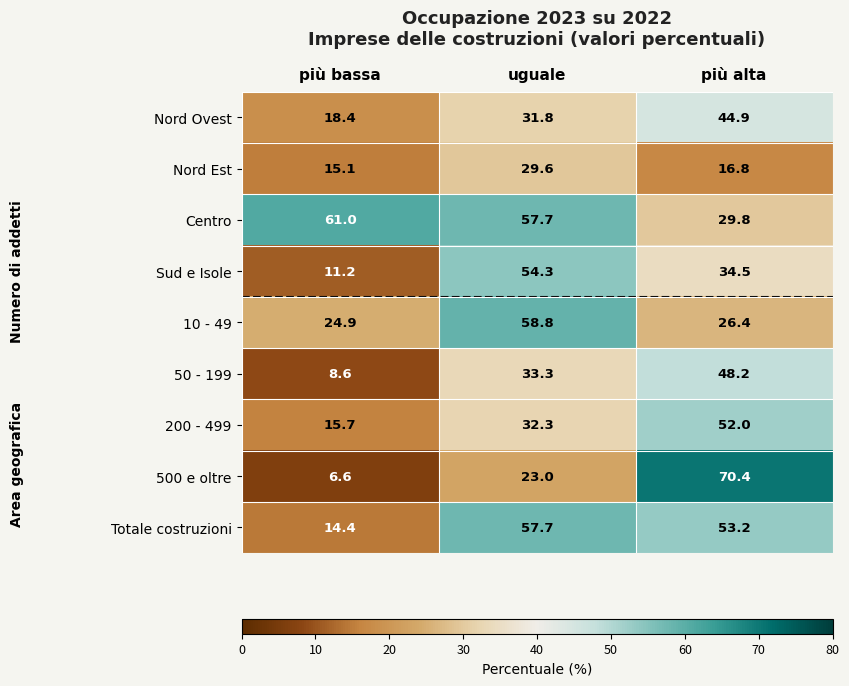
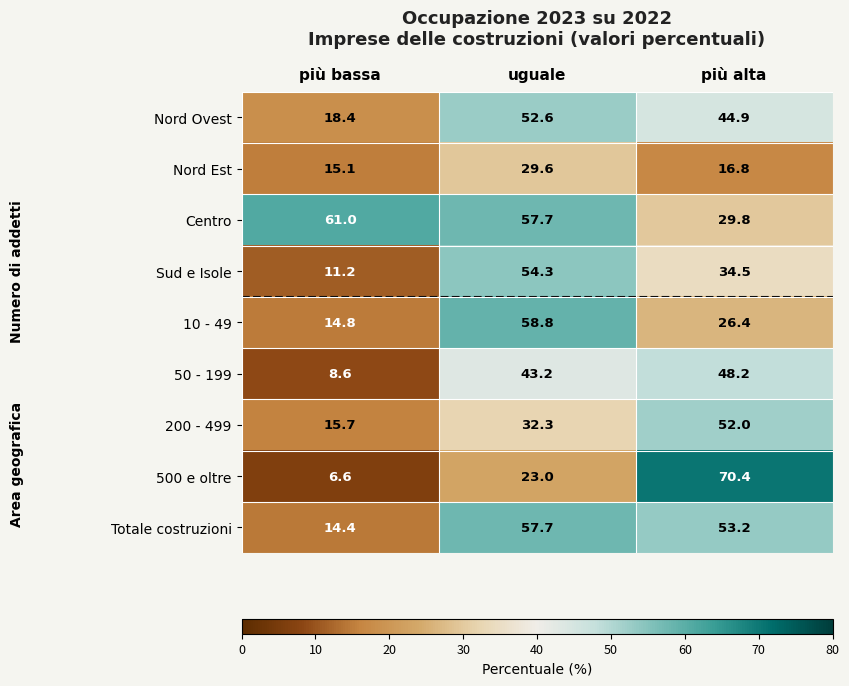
Nord Ovest, uguale: 31.8 -> 52.6
10 - 49, più bassa: 24.9 -> 14.8
50 - 199, uguale: 33.3 -> 43.2
